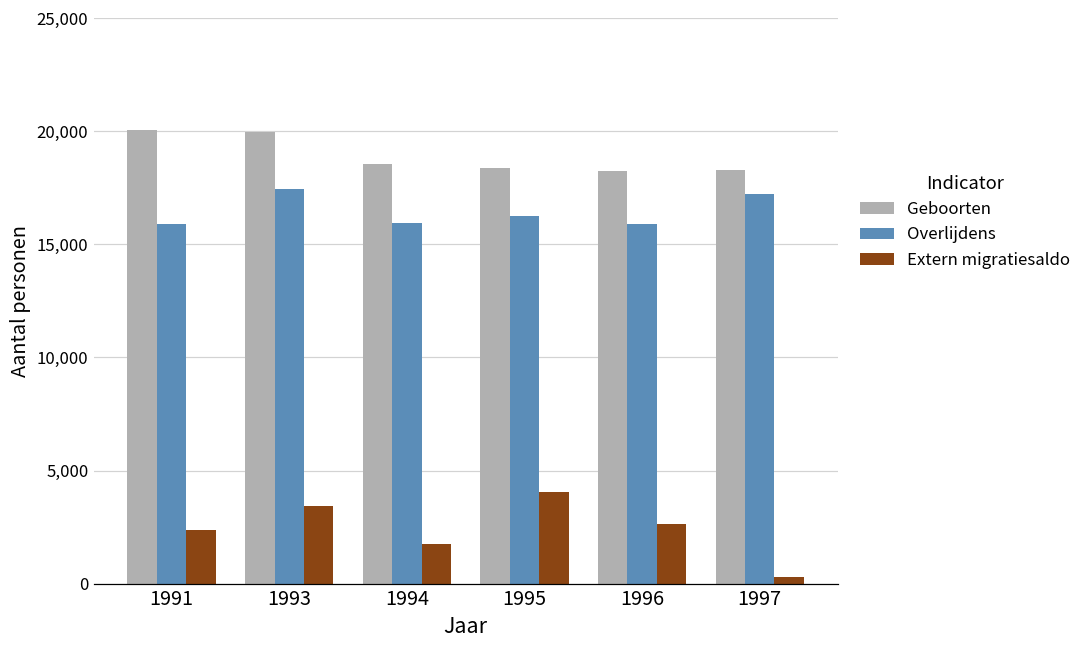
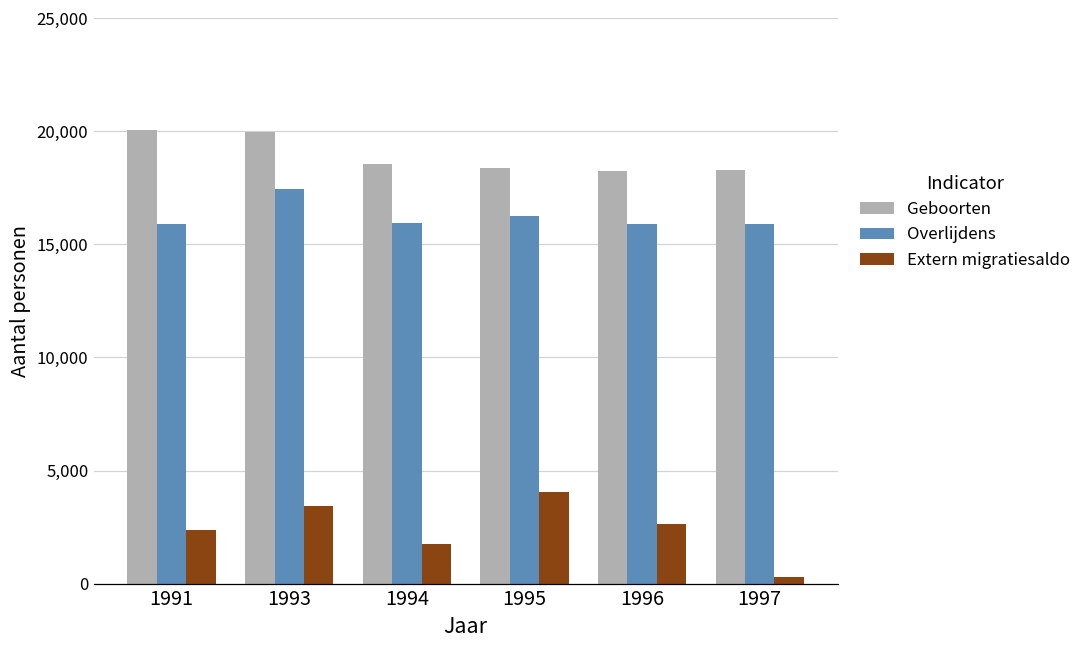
Overlijdens, 1997: 17,200 -> 15,900
